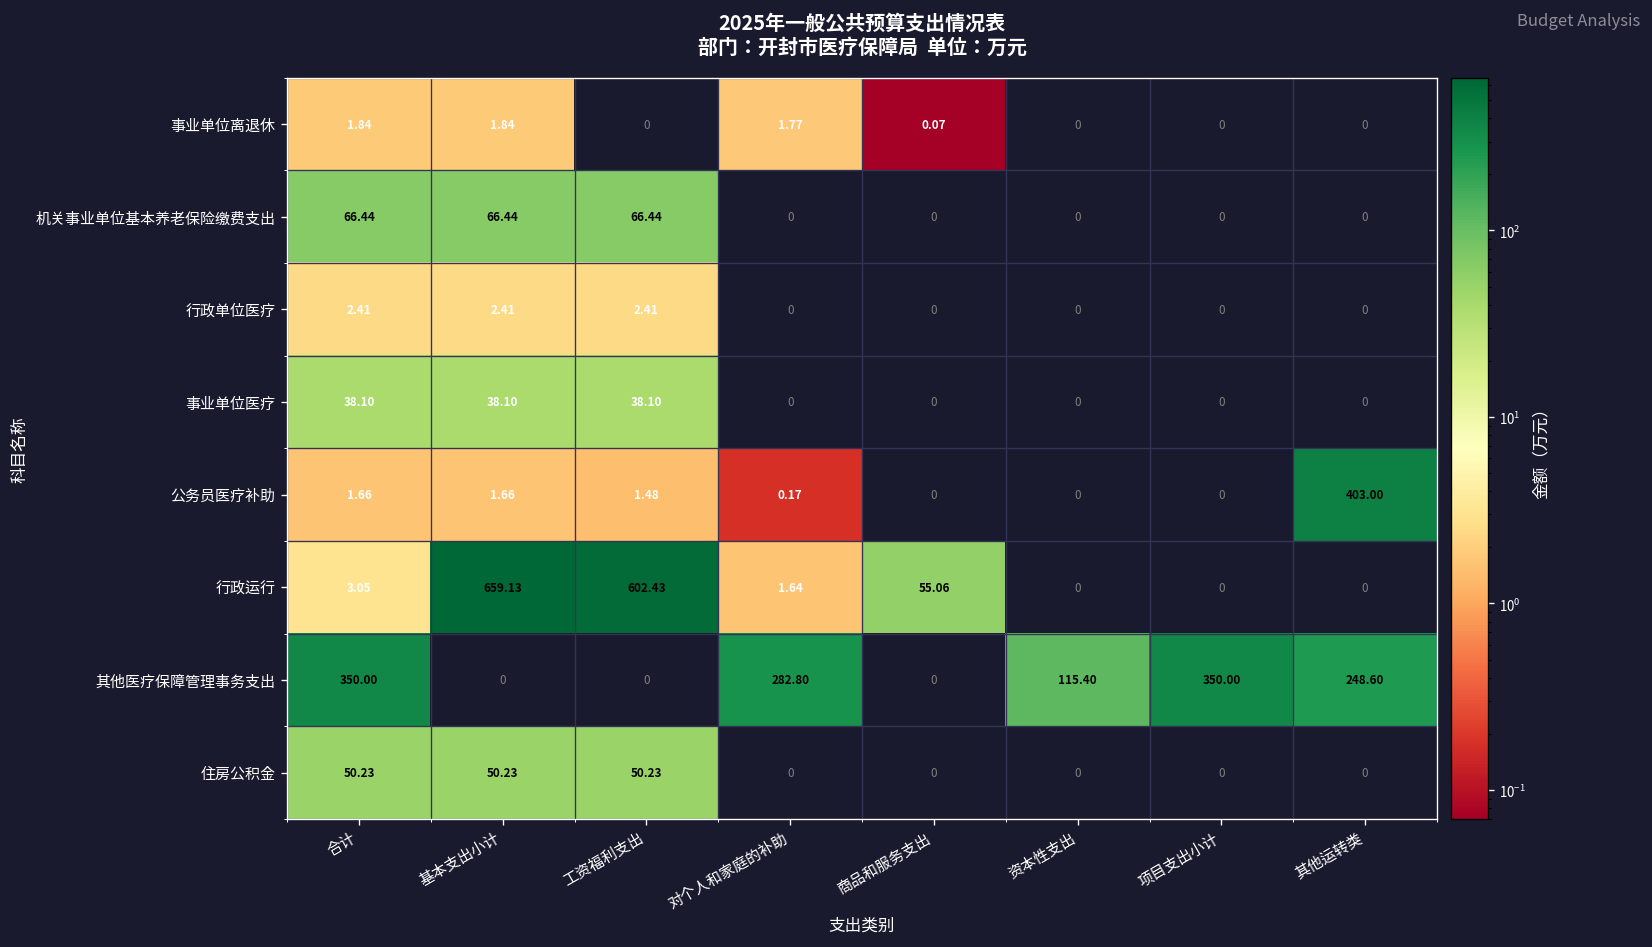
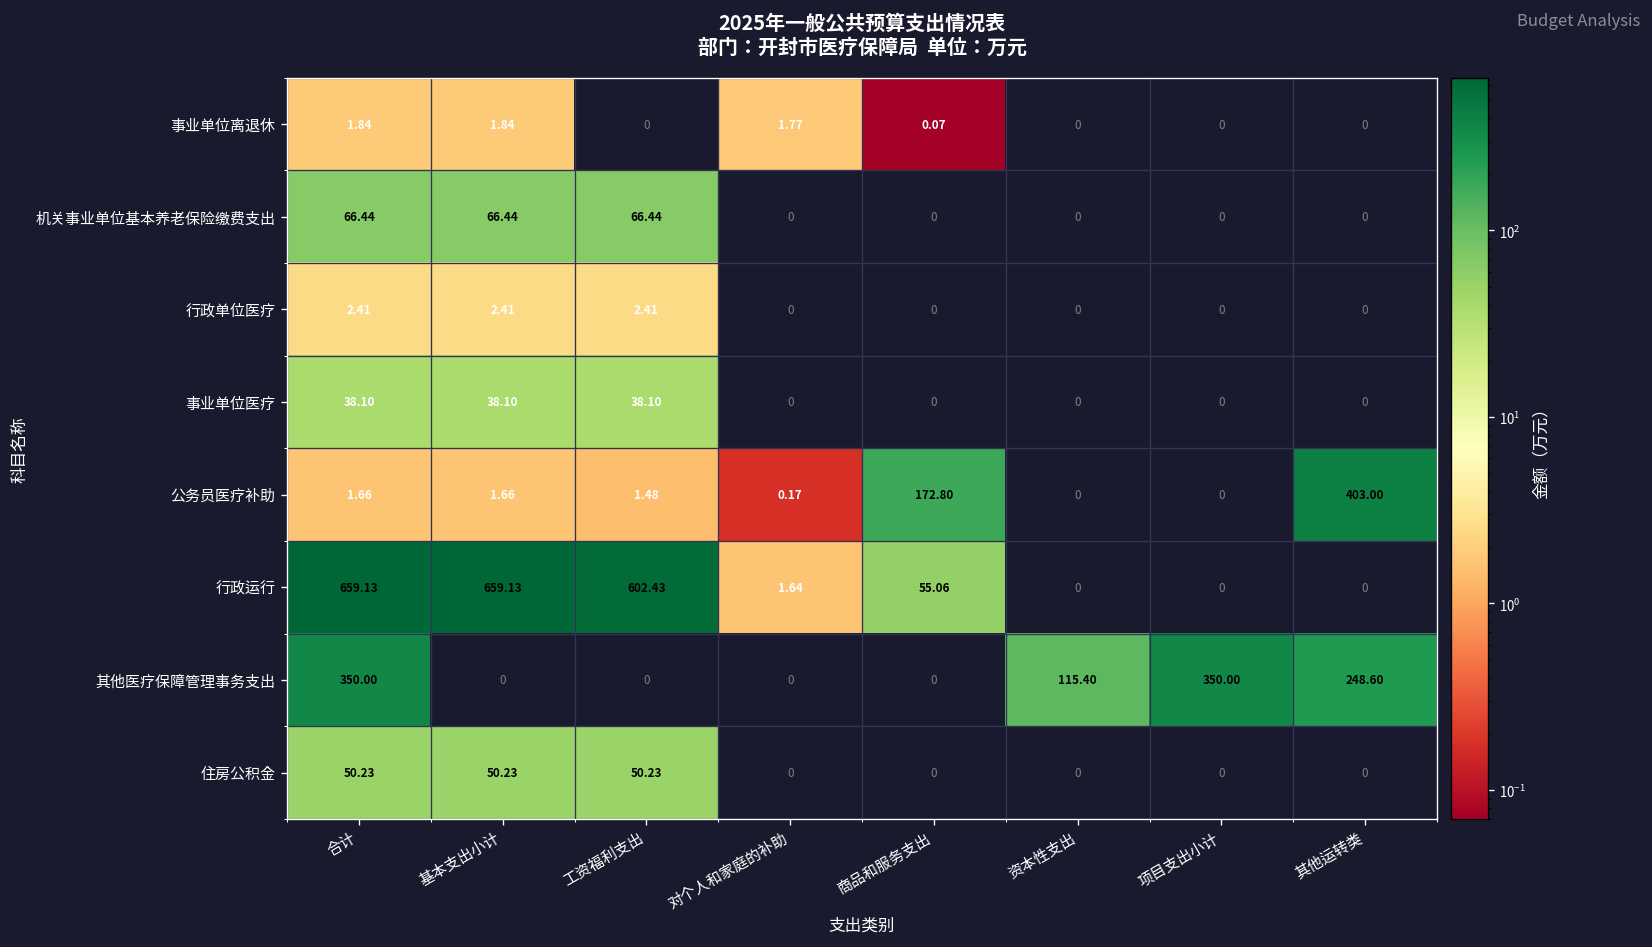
公务员医疗补助, 商品和服务支出: 0 -> 172.80
行政运行, 合计: 3.05 -> 659.13
其他医疗保障管理事务支出, 对个人和家庭的补助: 282.80 -> 0
